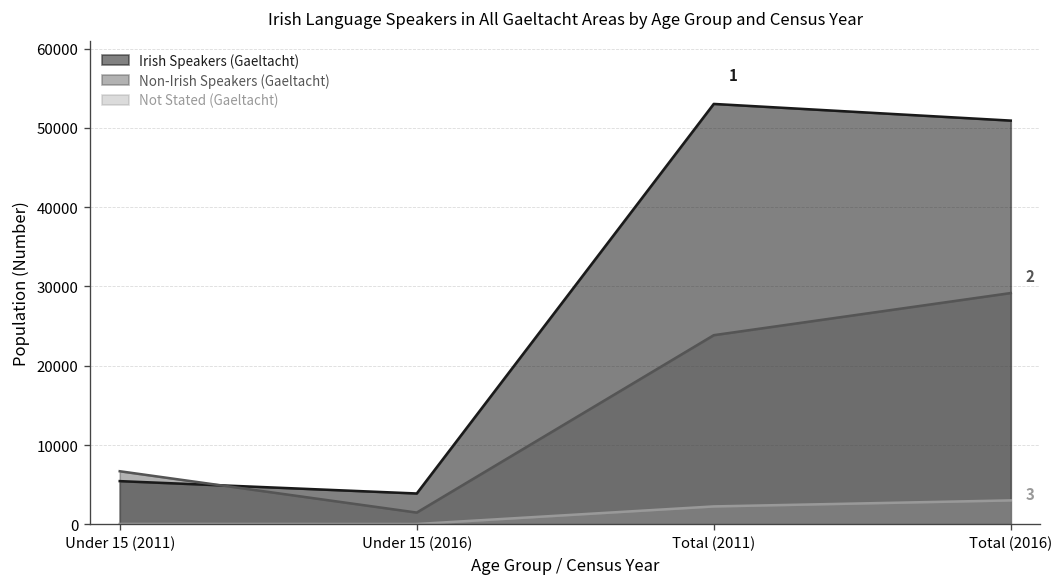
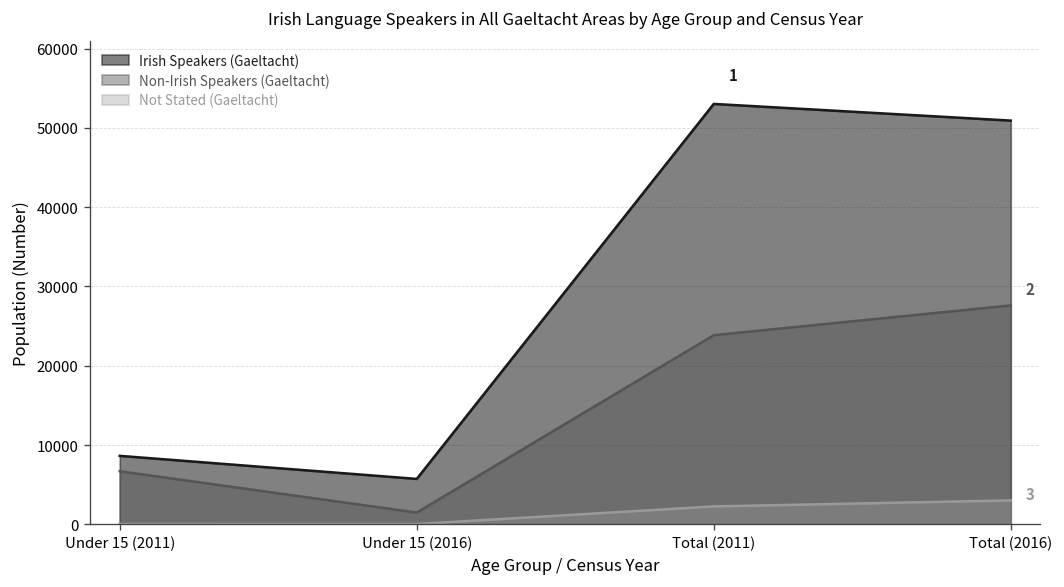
Irish Speakers (Gaeltacht), Under 15 (2011): 5000 -> 9000
Irish Speakers (Gaeltacht), Under 15 (2016): 4000 -> 6000
Non-Irish Speakers (Gaeltacht), Total (2016): 29000 -> 28000
